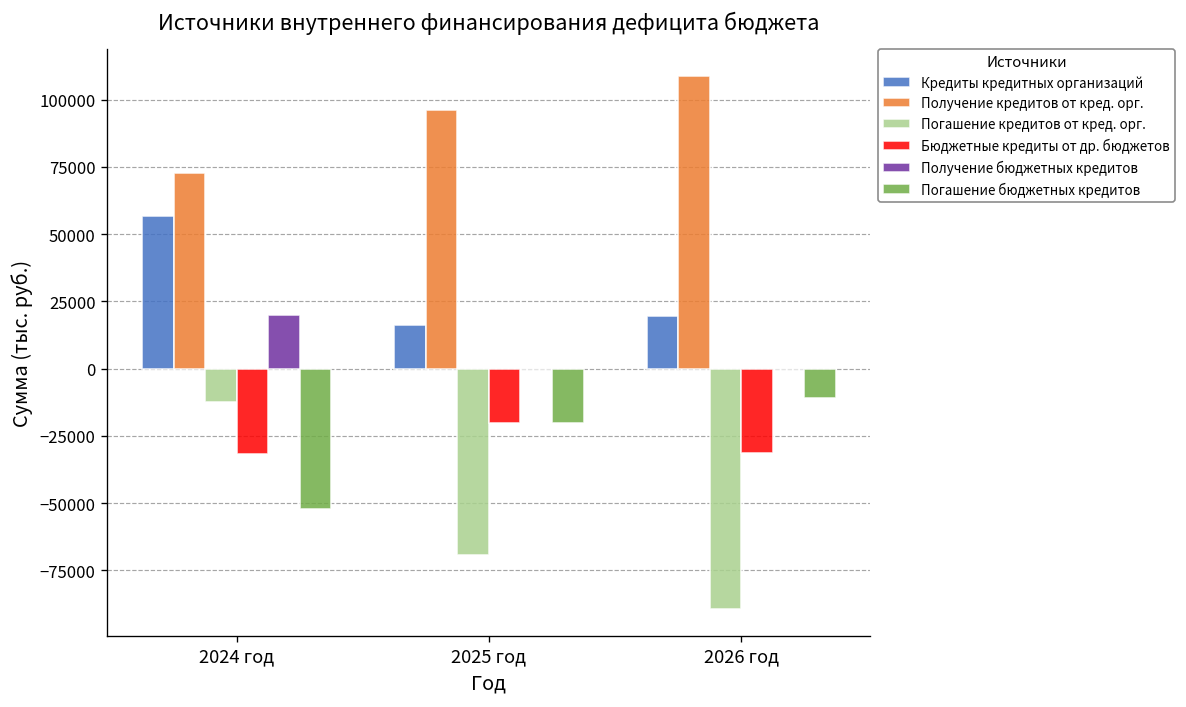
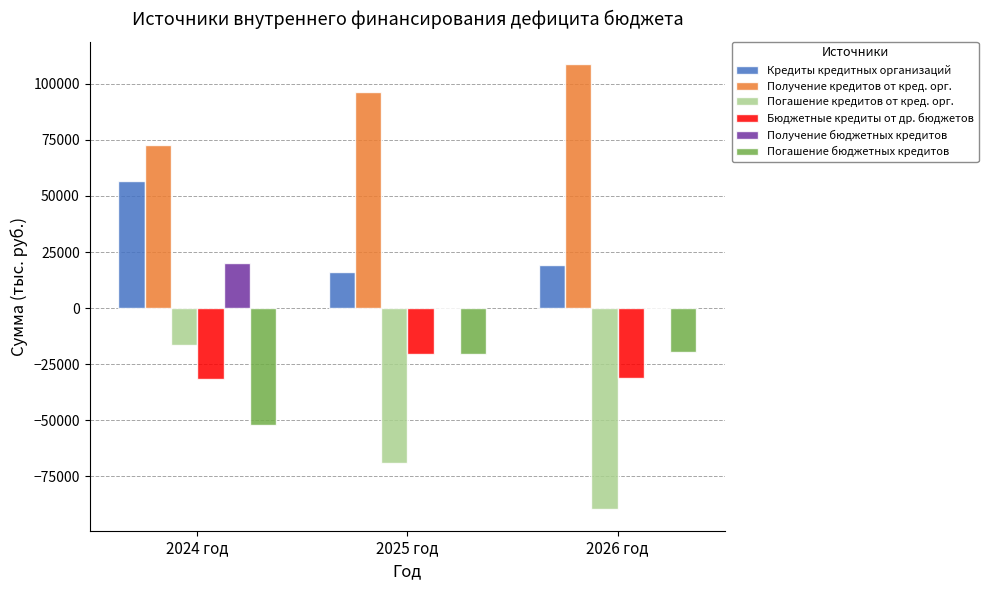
Погашение кредитов от кред. орг., 2024 год: -12000 -> -17000
Погашение бюджетных кредитов, 2026 год: -11000 -> -19000
